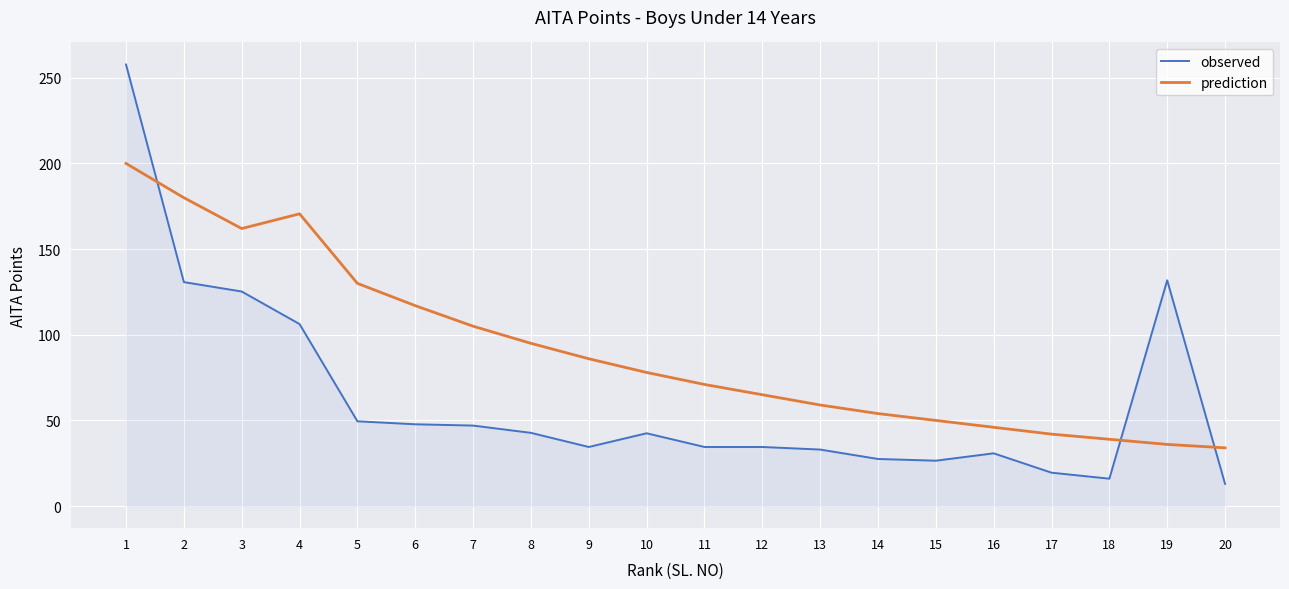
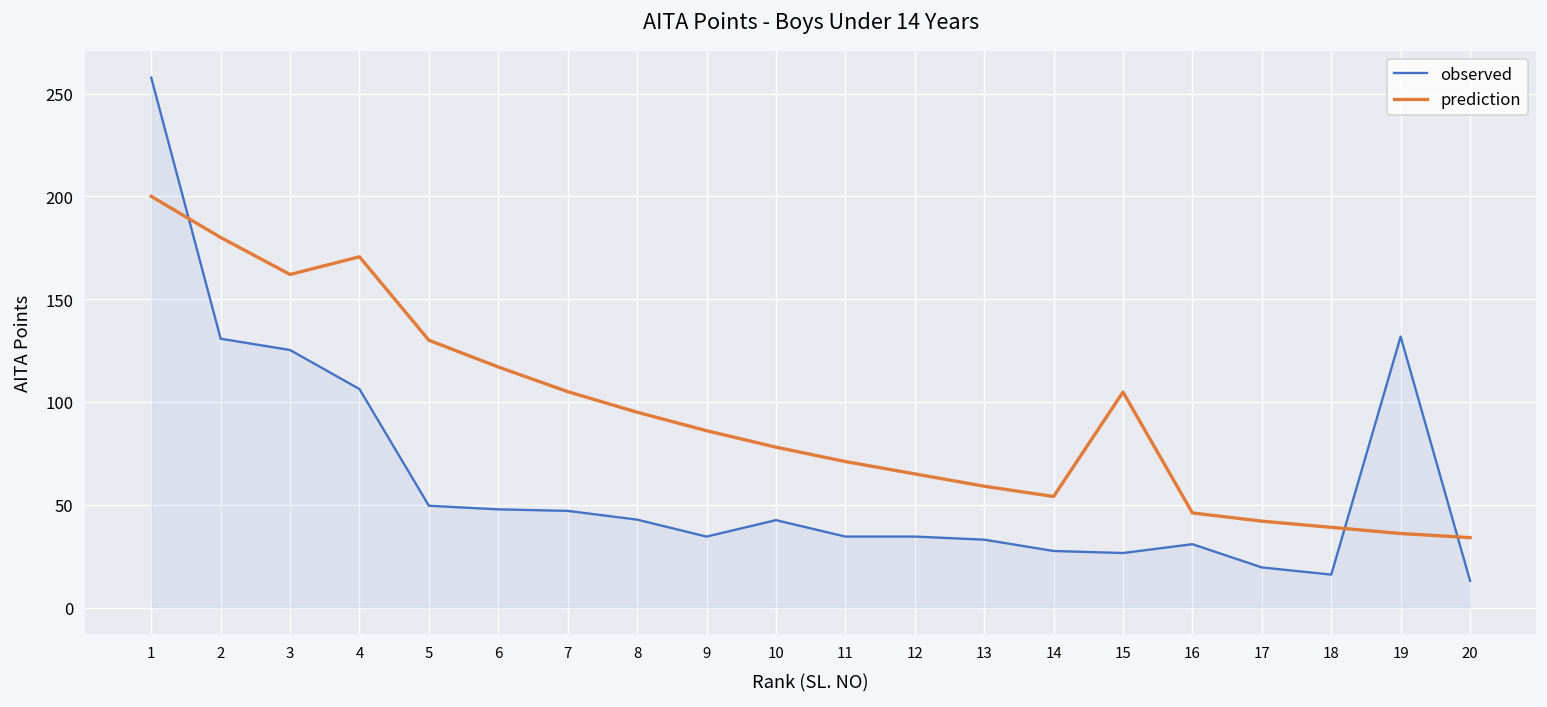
prediction, 15: 50 -> 105
